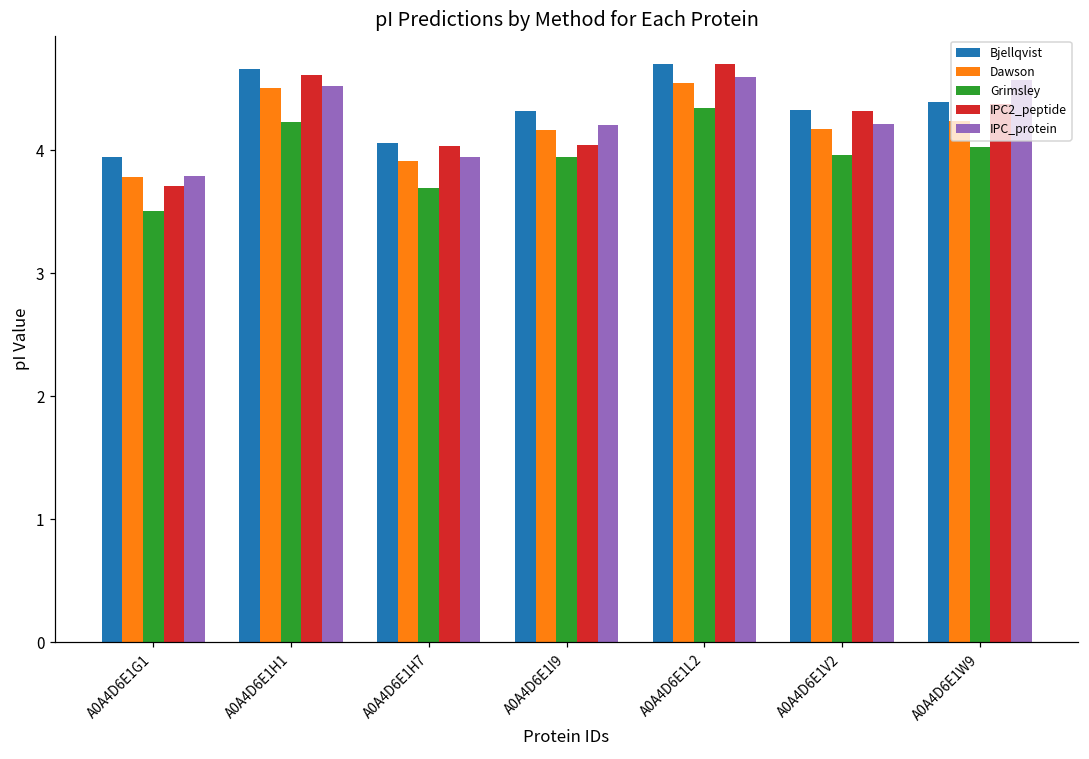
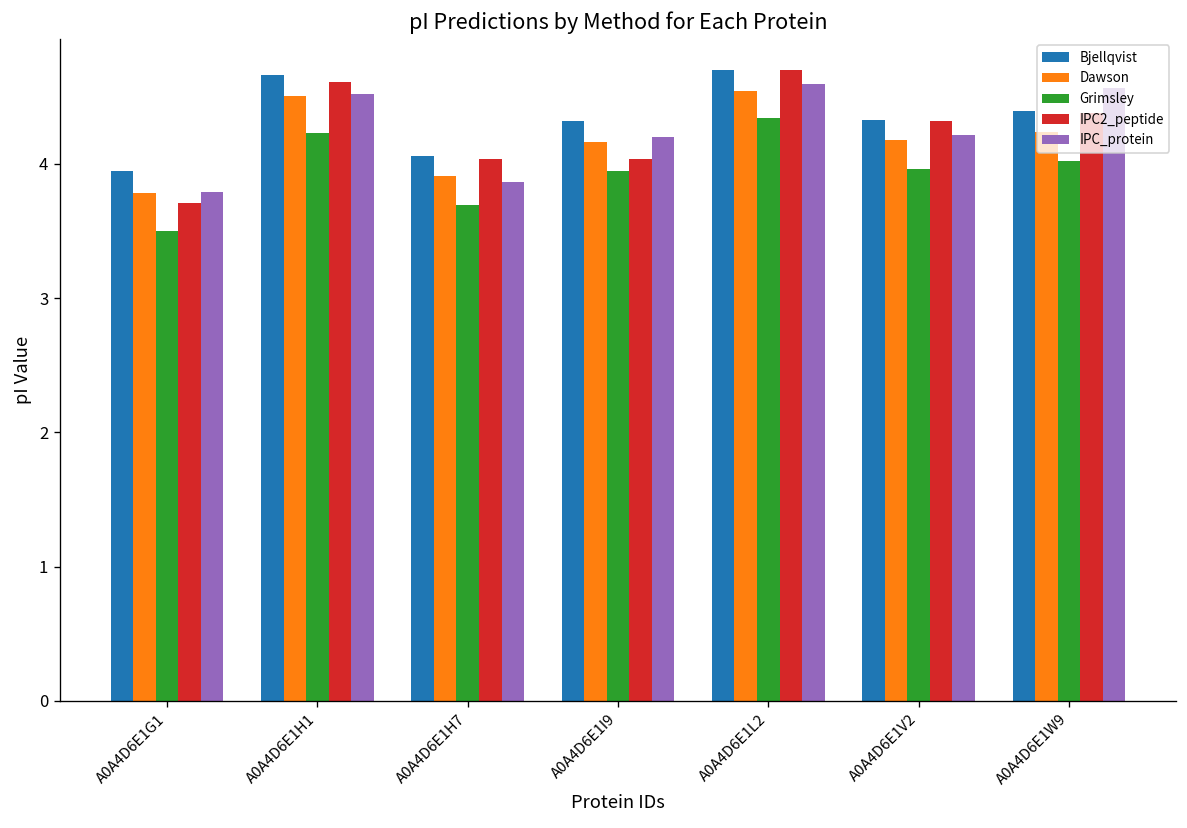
IPC_protein, A0A4D6E1H7: 3.95 -> 3.87
